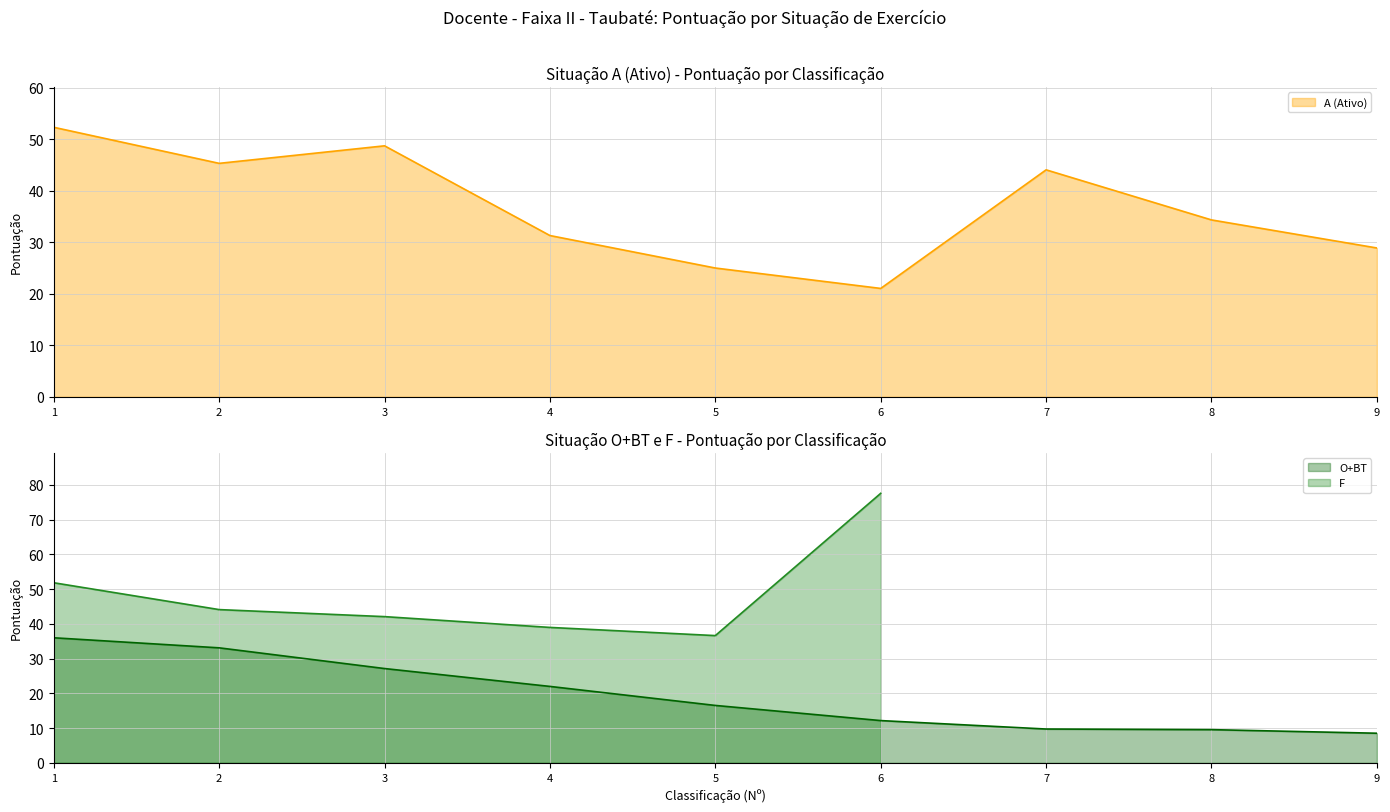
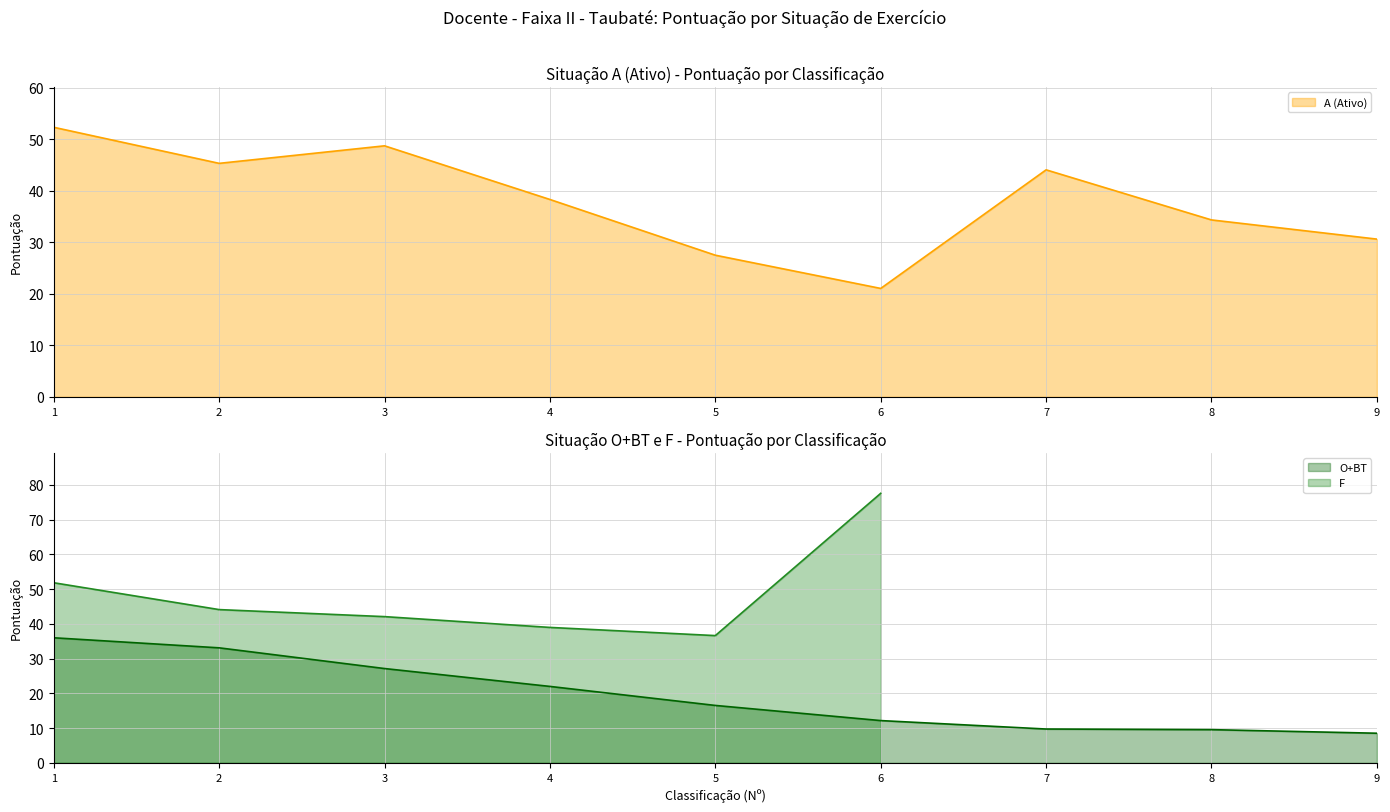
Situação A (Ativo) - Pontuação por Classificação, 4: 31 -> 38
Situação A (Ativo) - Pontuação por Classificação, 5: 25 -> 28
Situação A (Ativo) - Pontuação por Classificação, 9: 29 -> 31
